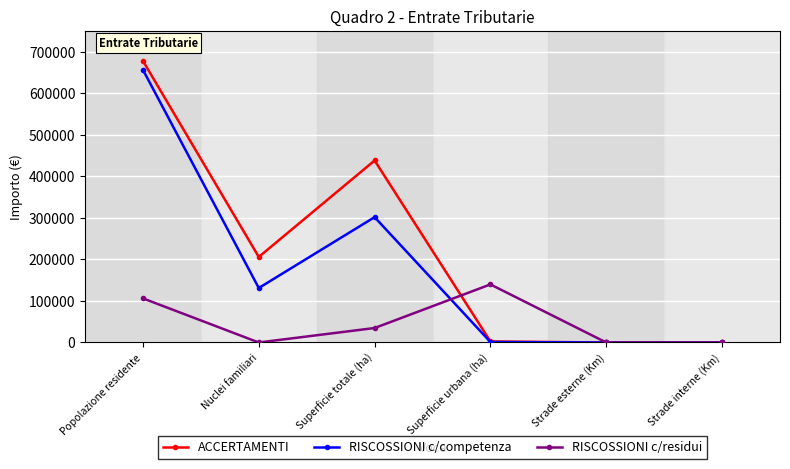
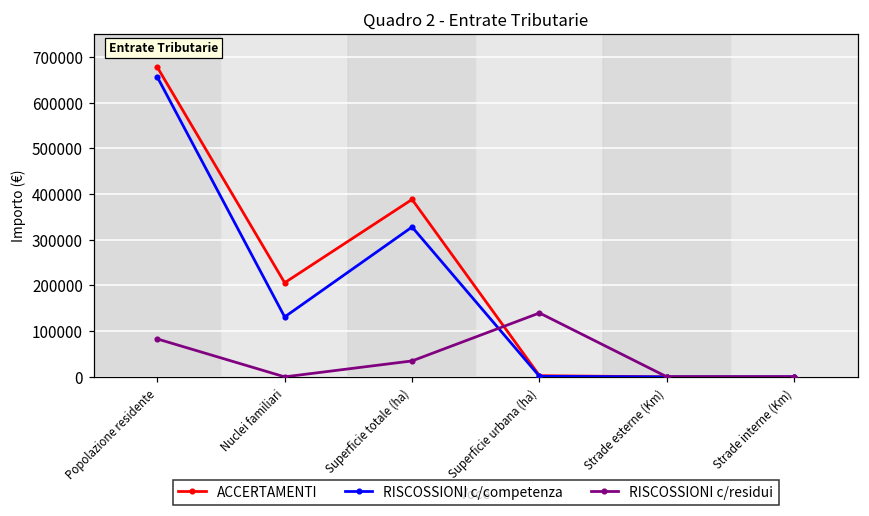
RISCOSSIONI c/residui, Popolazione residente: 110000 -> 80000
ACCERTAMENTI, Superficie totale (ha): 440000 -> 390000
RISCOSSIONI c/competenza, Superficie totale (ha): 300000 -> 330000
